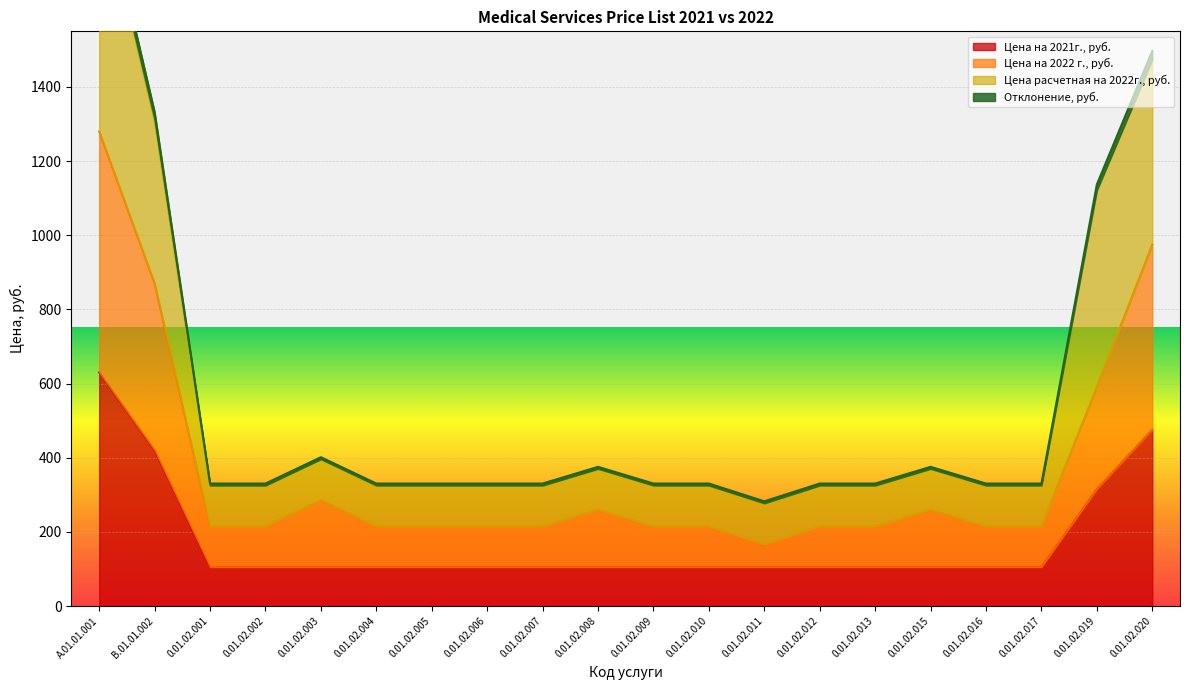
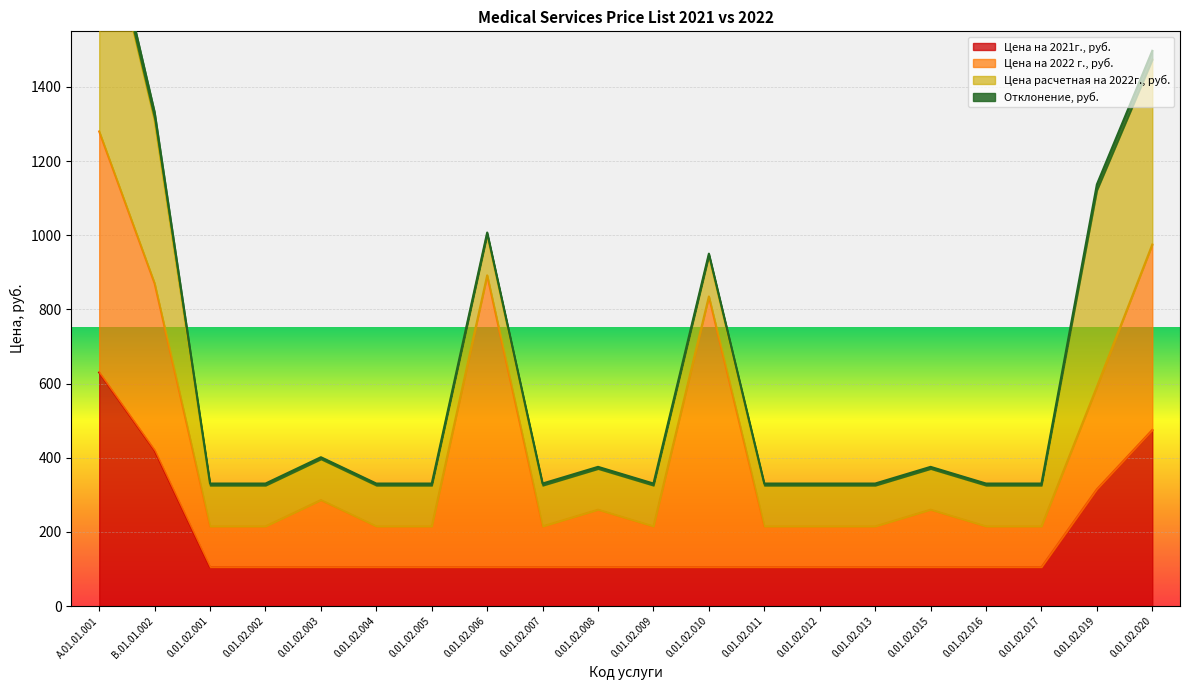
Цена на 2022 г., руб., 0.01.02.006: 110 -> 790
Цена на 2022 г., руб., 0.01.02.010: 110 -> 730
Цена на 2022 г., руб., 0.01.02.011: 60 -> 110
